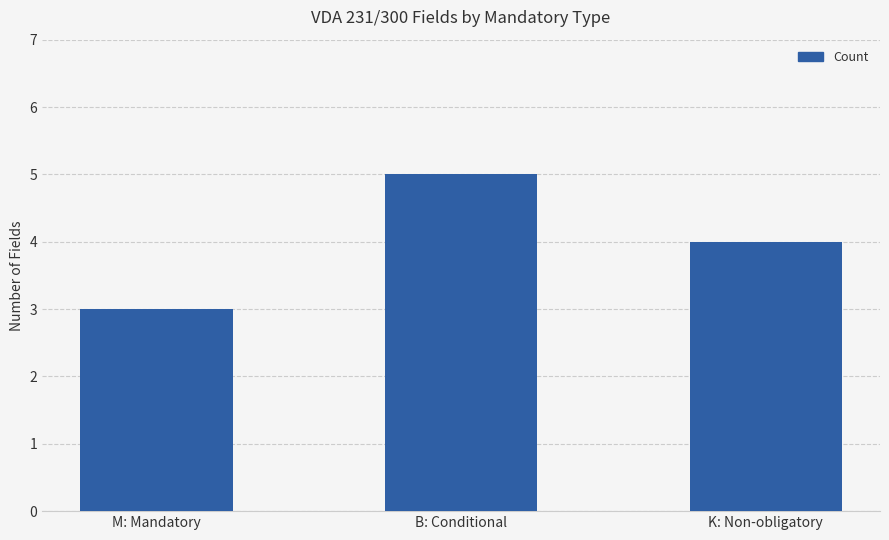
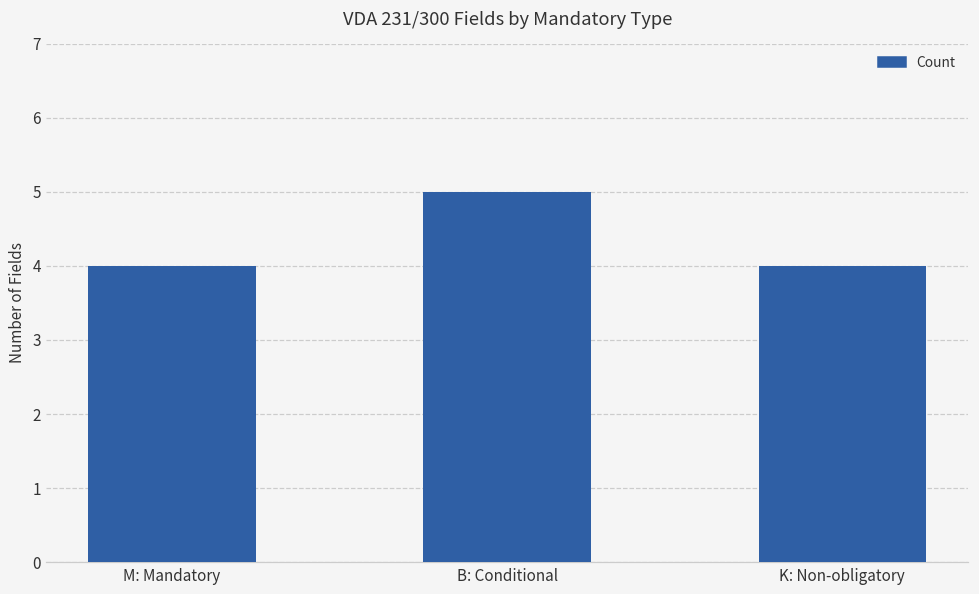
M: Mandatory: 3 -> 4
